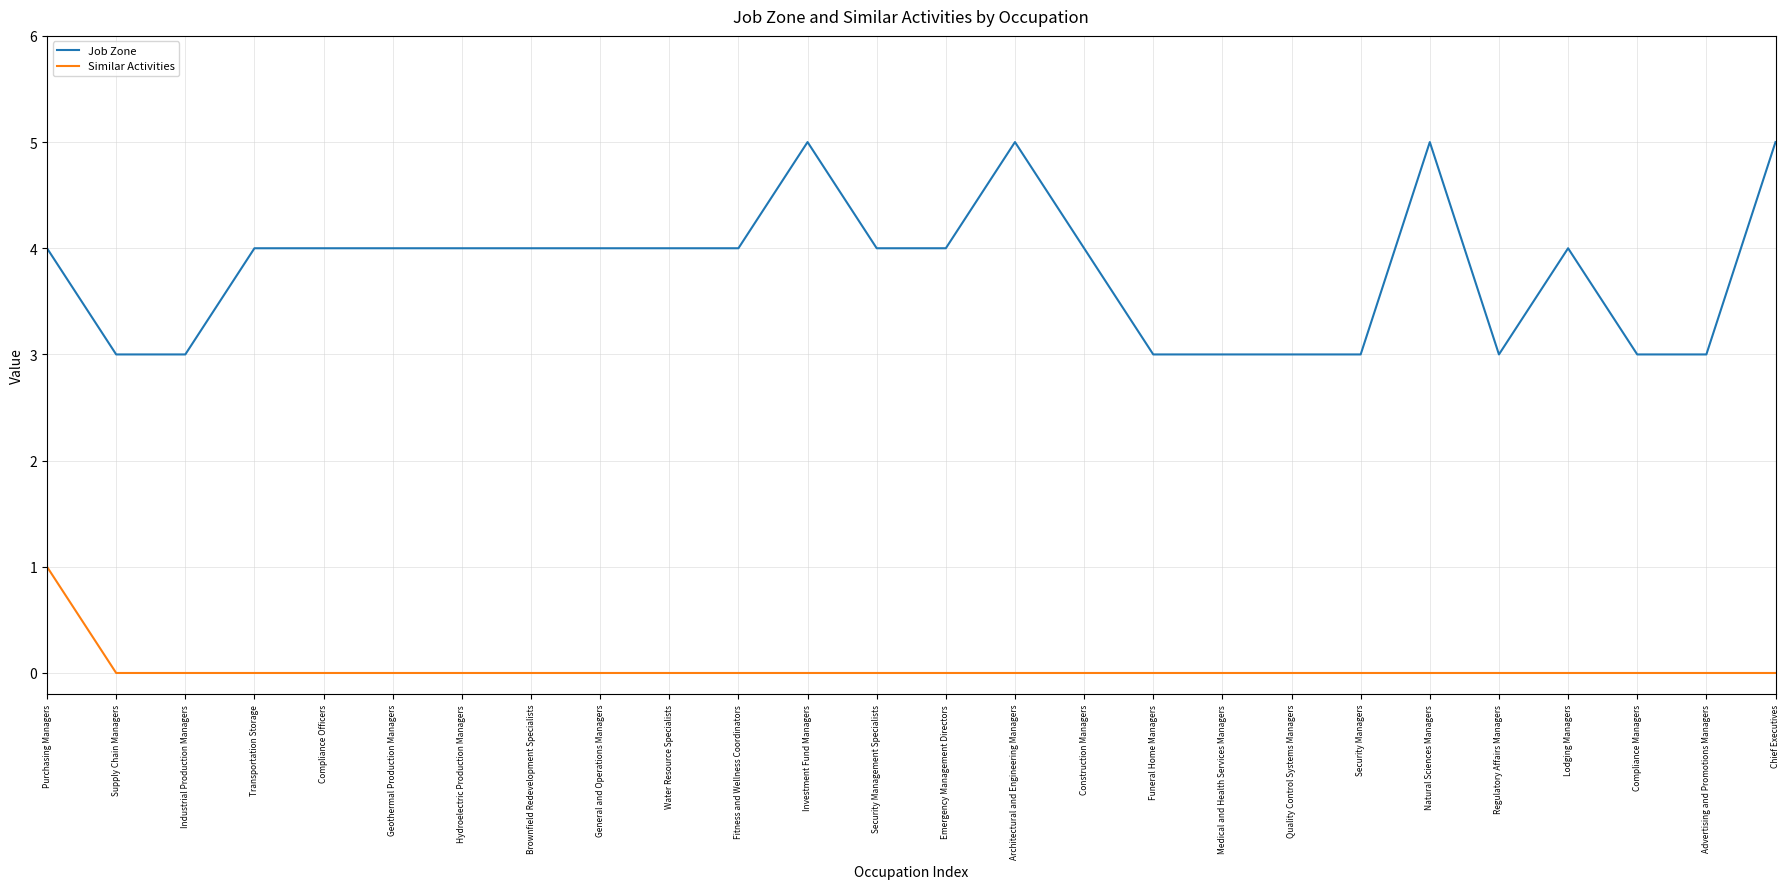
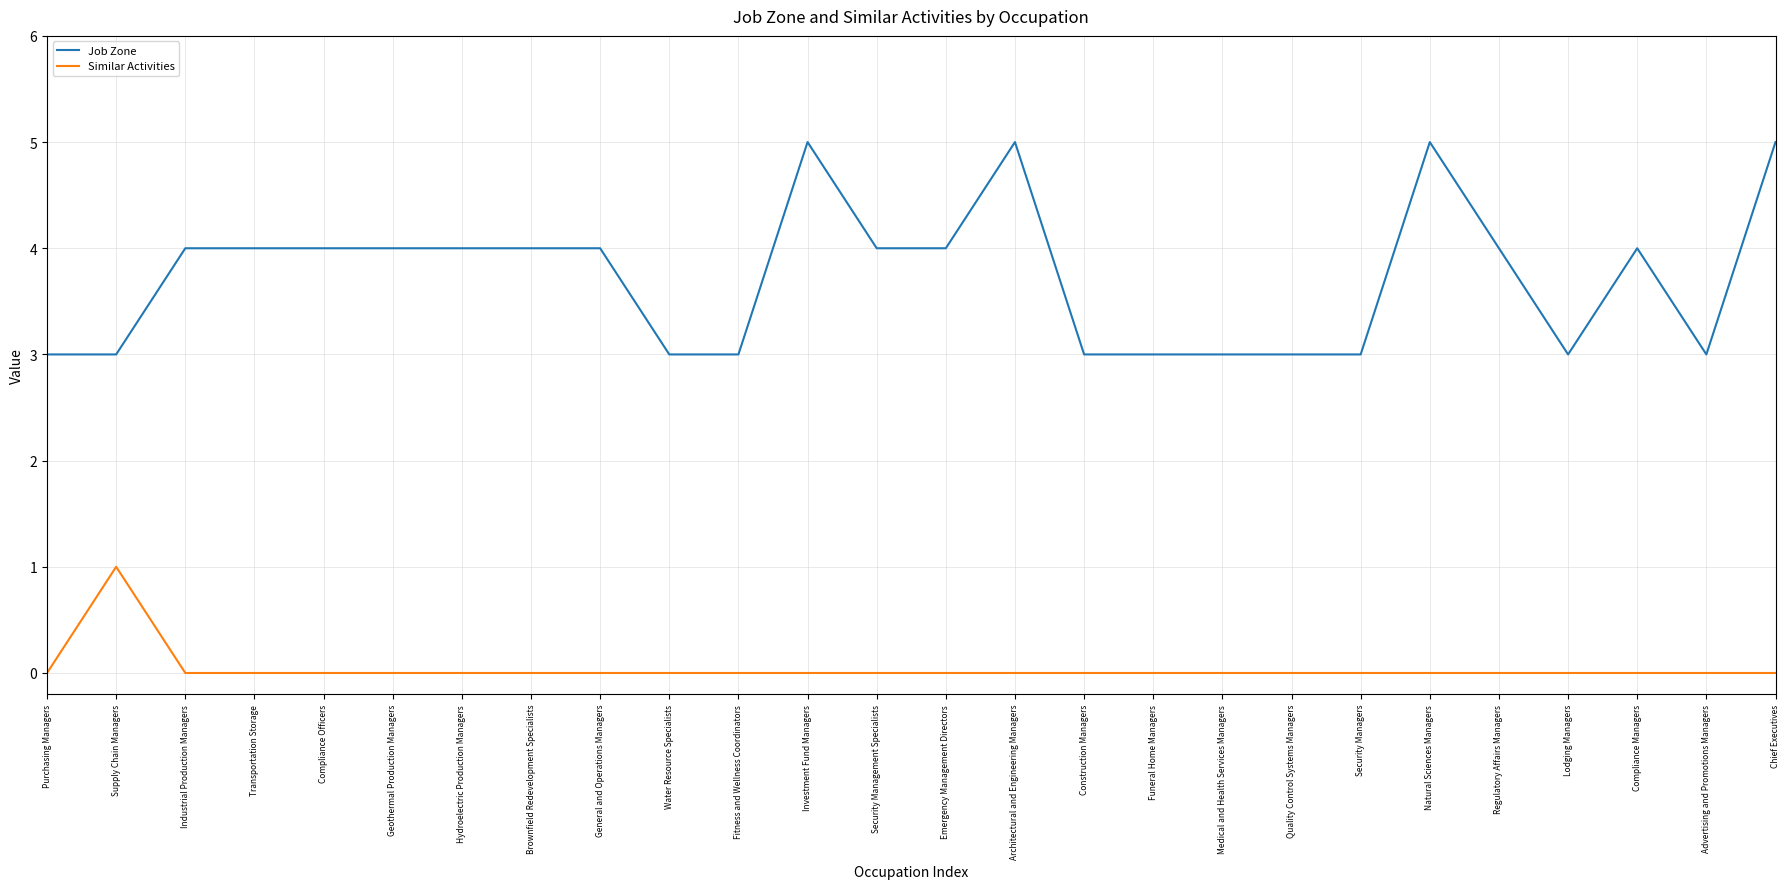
Job Zone, Purchasing Managers: 4 -> 3
Similar Activities, Purchasing Managers: 1 -> 0
Similar Activities, Supply Chain Managers: 0 -> 1
Job Zone, Industrial Production Managers: 3 -> 4
Job Zone, Water Resource Specialists: 4 -> 3
Job Zone, Fitness and Wellness Coordinators: 4 -> 3
Job Zone, Construction Managers: 4 -> 3
Job Zone, Regulatory Affairs Managers: 3 -> 4
Job Zone, Lodging Managers: 4 -> 3
Job Zone, Compliance Managers: 3 -> 4
